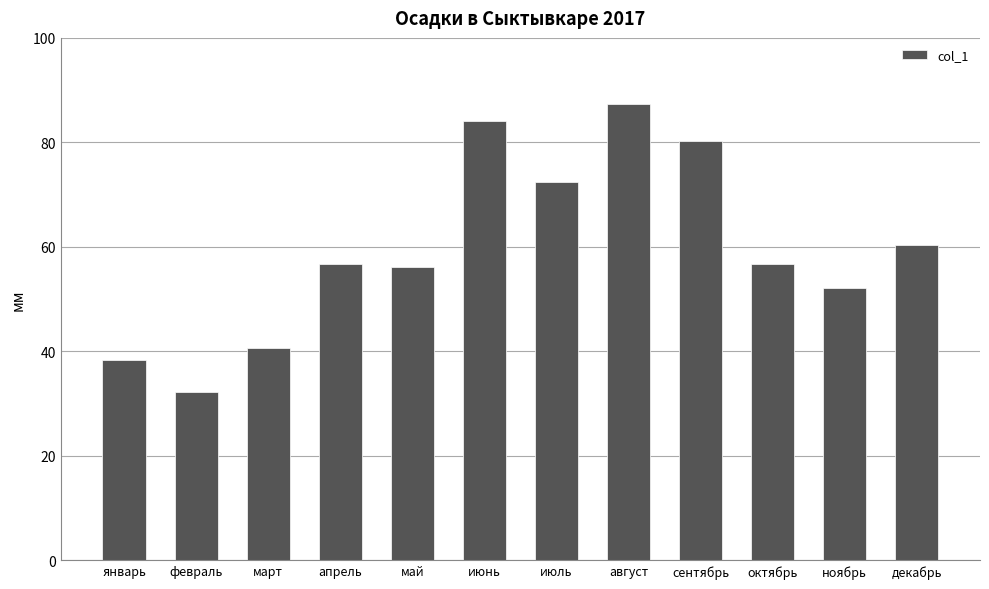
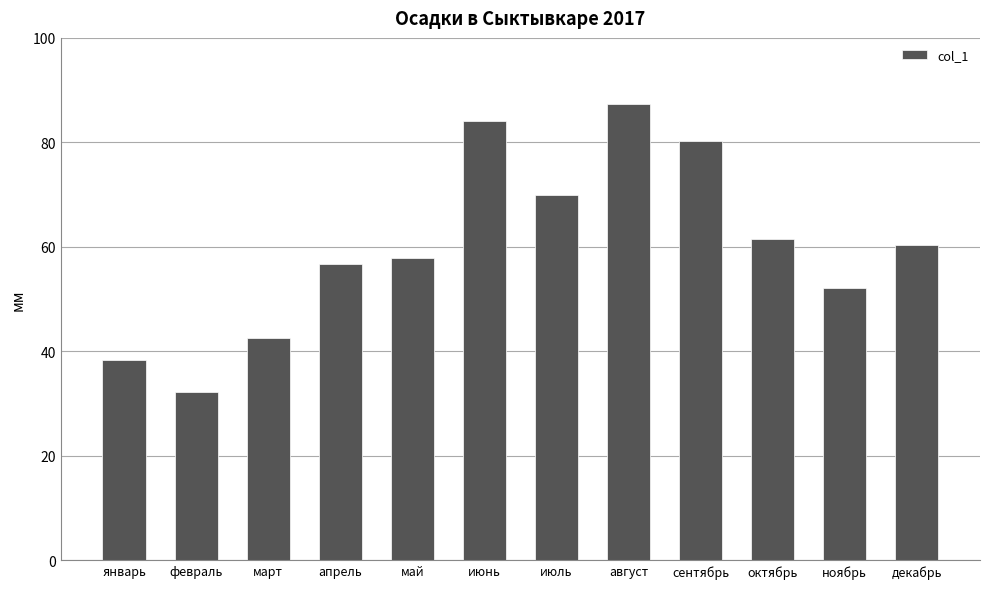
март: 41 -> 43
май: 56 -> 58
июль: 73 -> 70
октябрь: 57 -> 62
